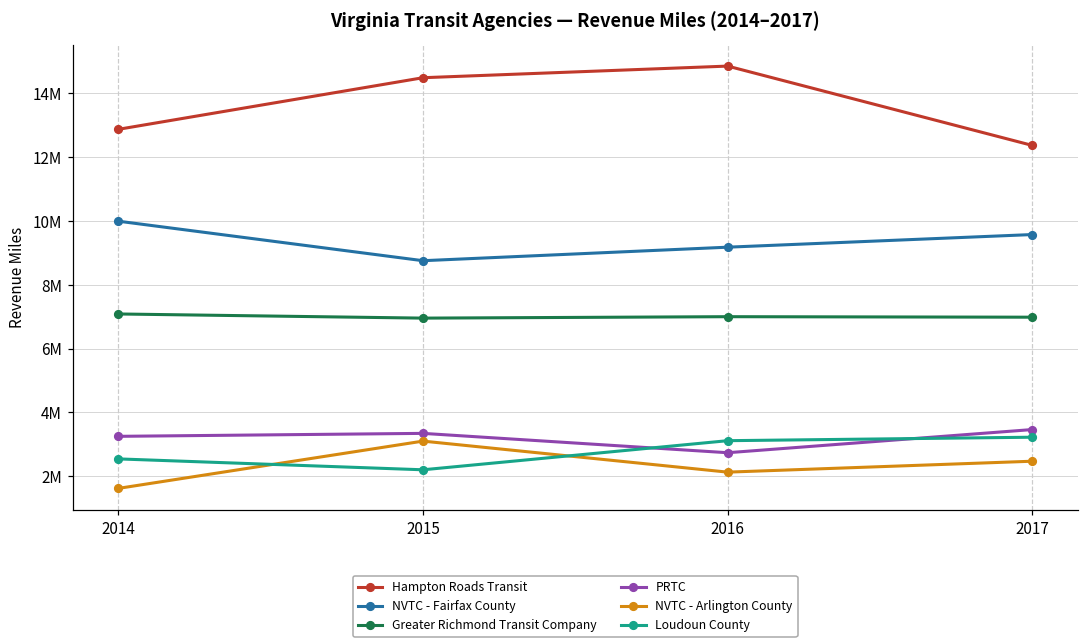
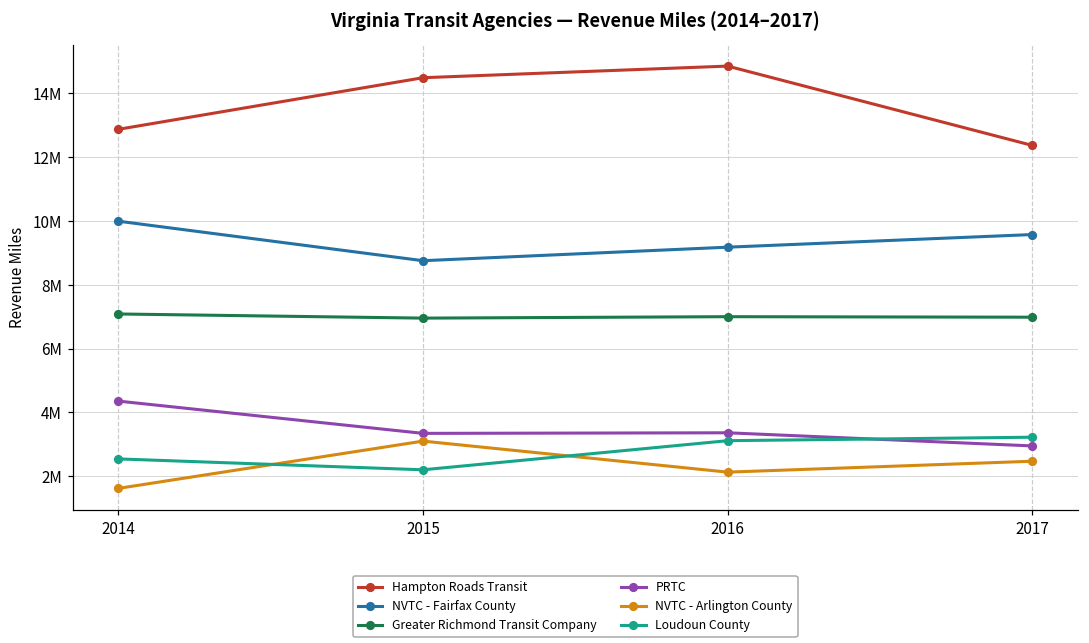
PRTC, 2014: 3200000 -> 4400000
PRTC, 2016: 2700000 -> 3400000
PRTC, 2017: 3500000 -> 2900000
